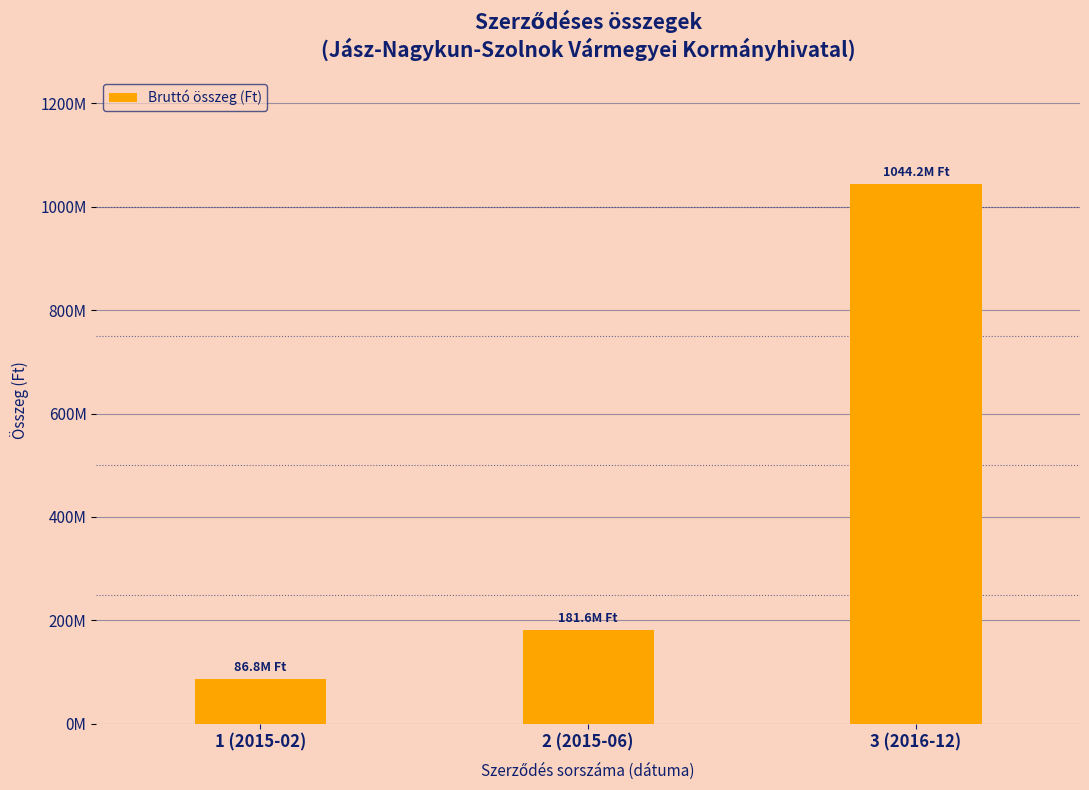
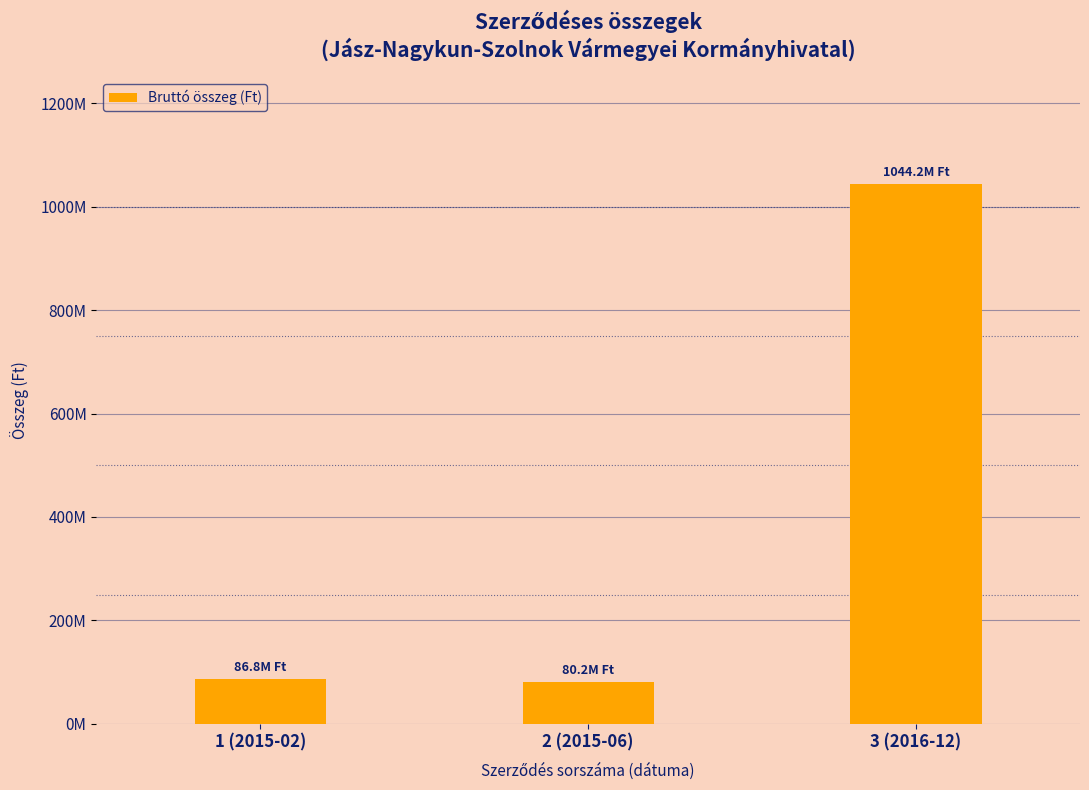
2 (2015-06): 181.6M -> 80.2M
